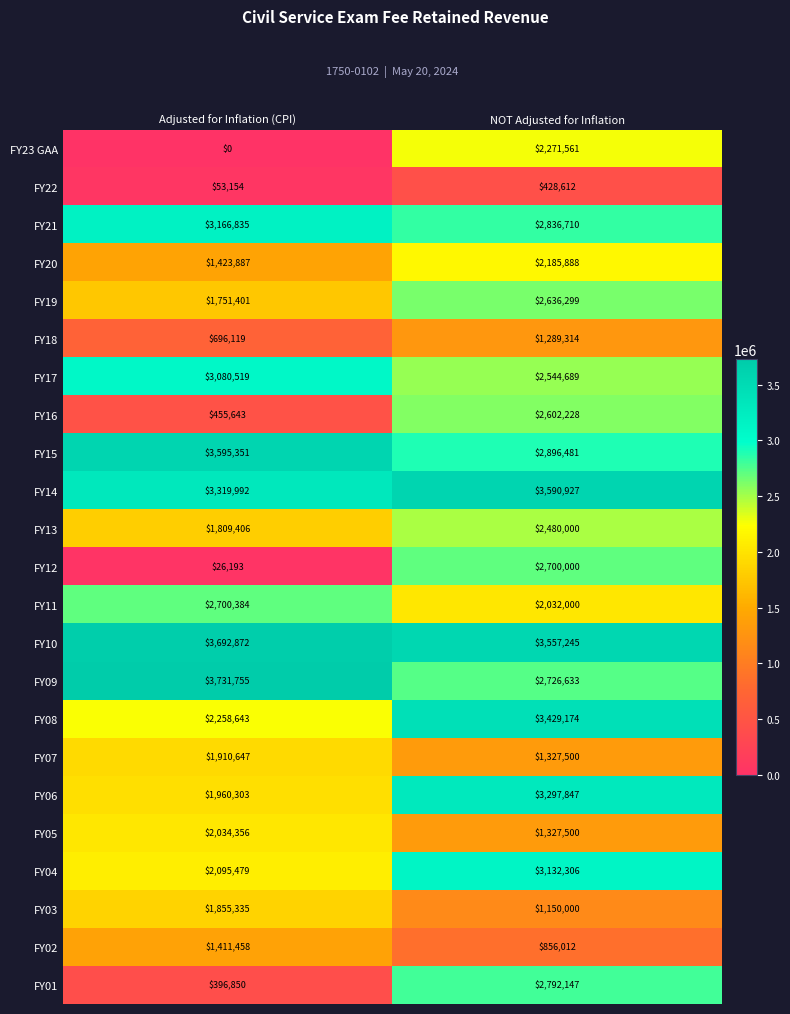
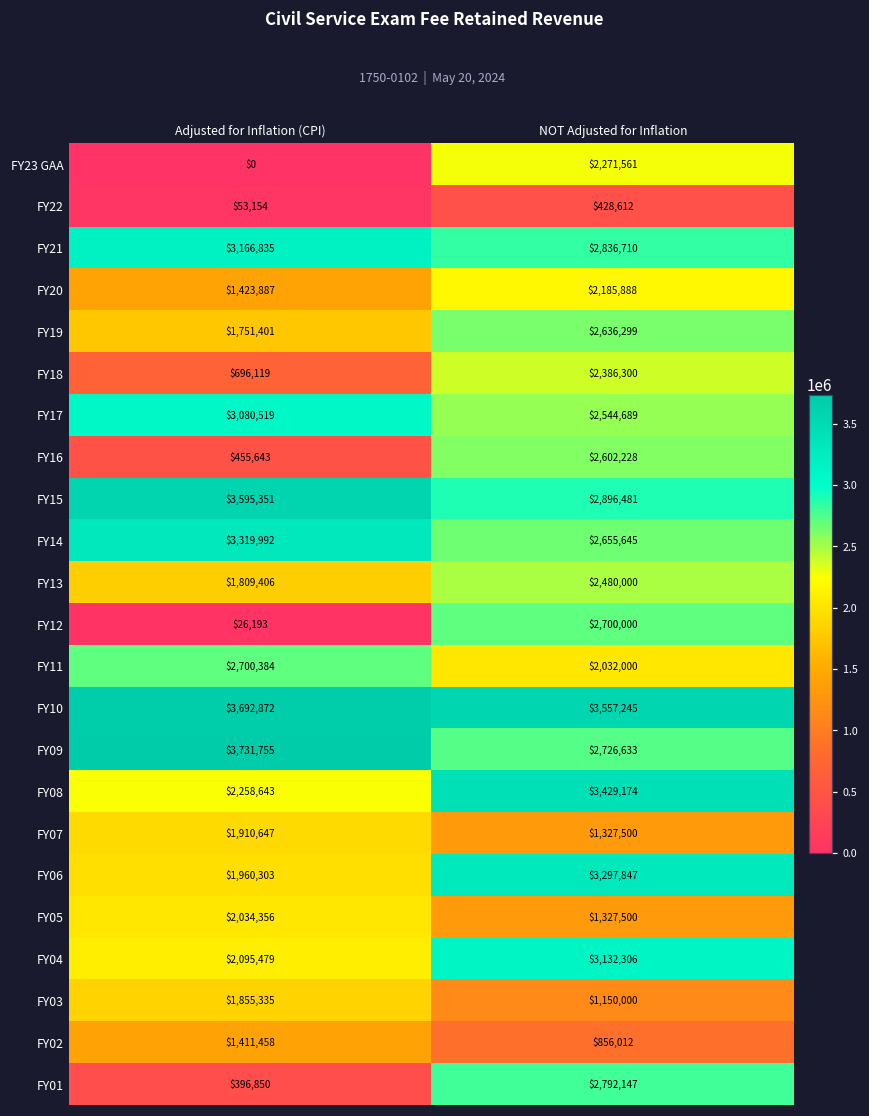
FY18, NOT Adjusted for Inflation: $1,289,314 -> $2,386,300
FY14, NOT Adjusted for Inflation: $3,590,927 -> $2,655,645
